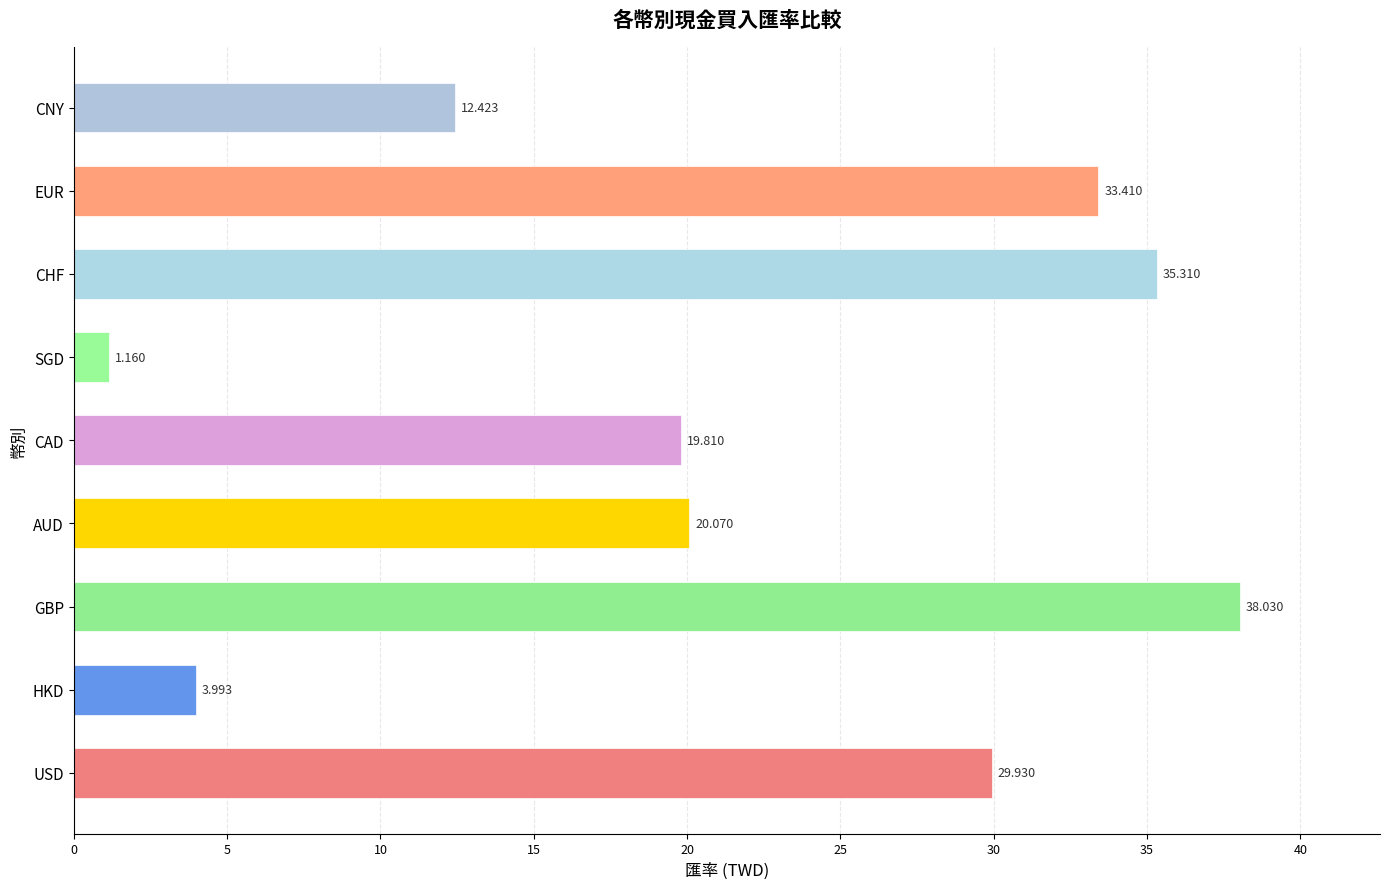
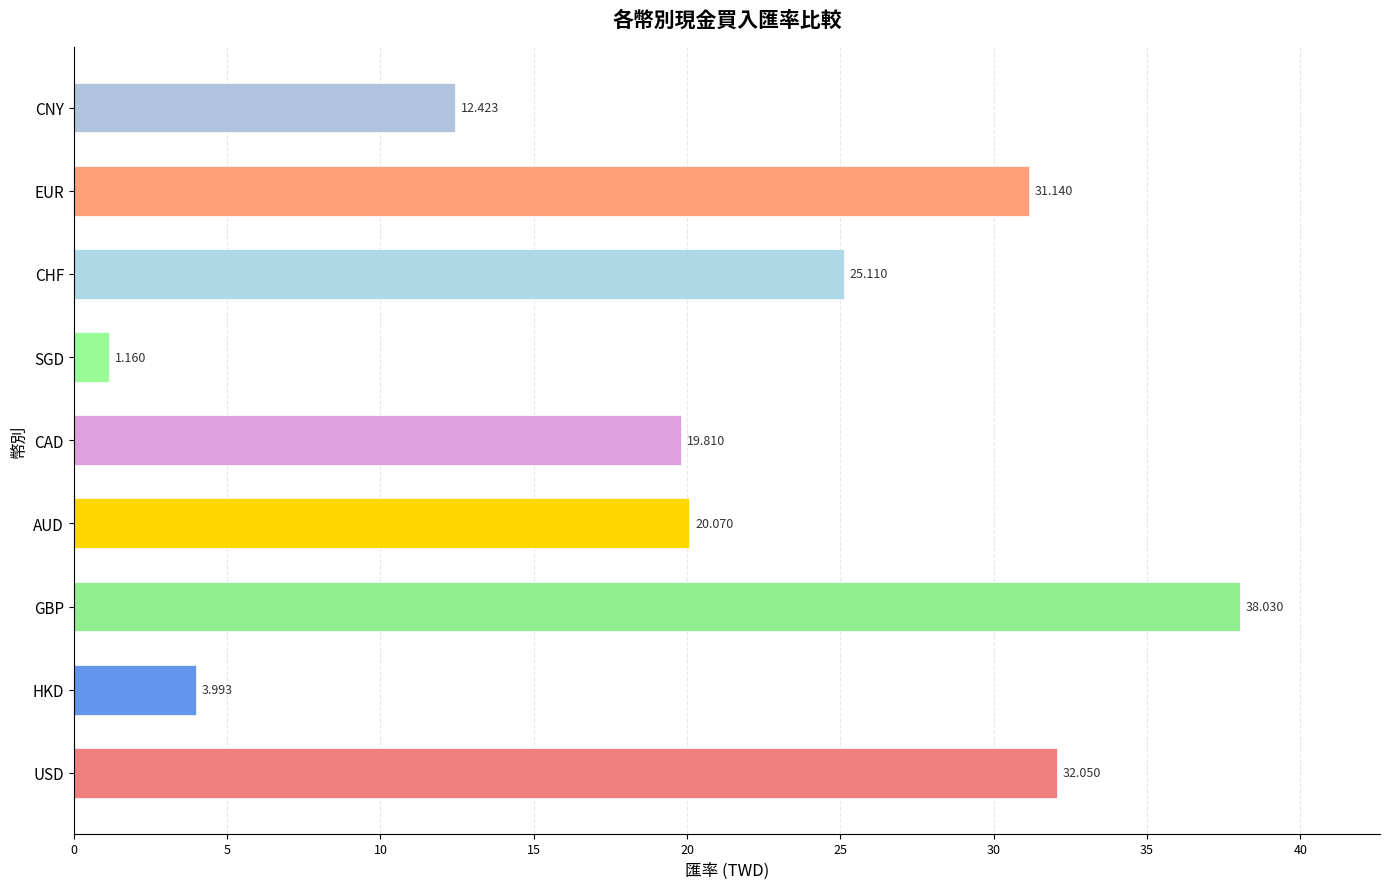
EUR: 33.410 -> 31.140
CHF: 35.310 -> 25.110
USD: 29.930 -> 32.050
